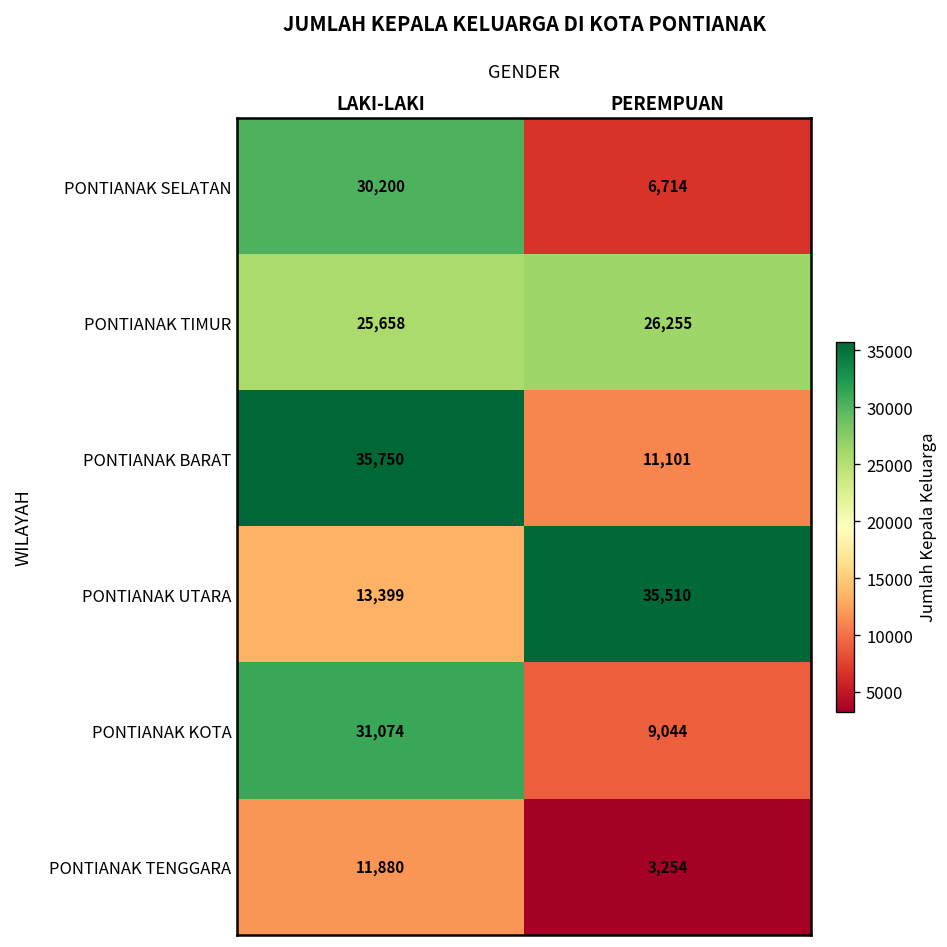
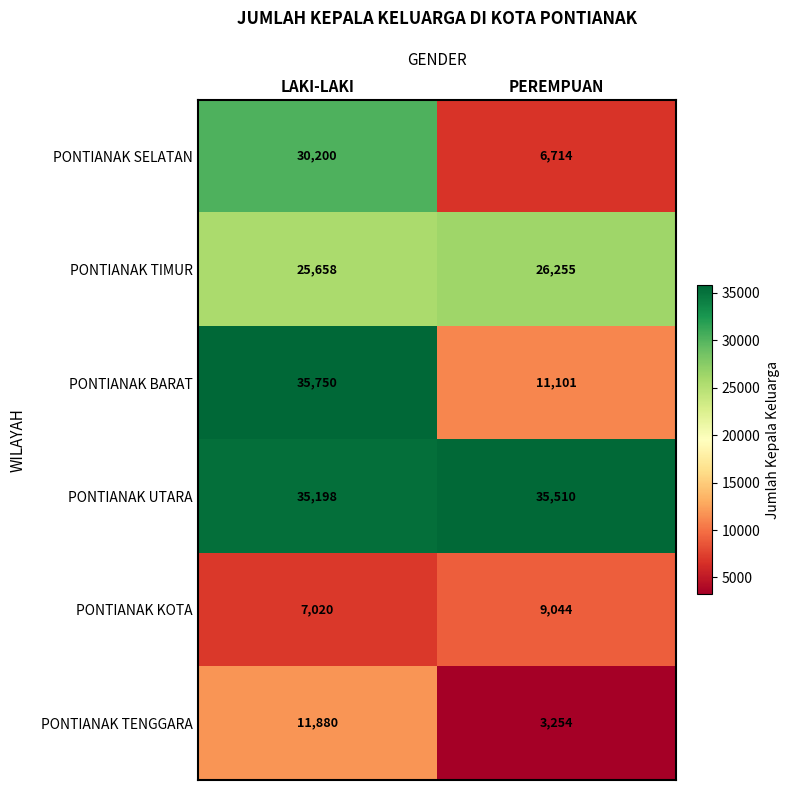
PONTIANAK UTARA, LAKI-LAKI: 13,399 -> 35,198
PONTIANAK KOTA, LAKI-LAKI: 31,074 -> 7,020
